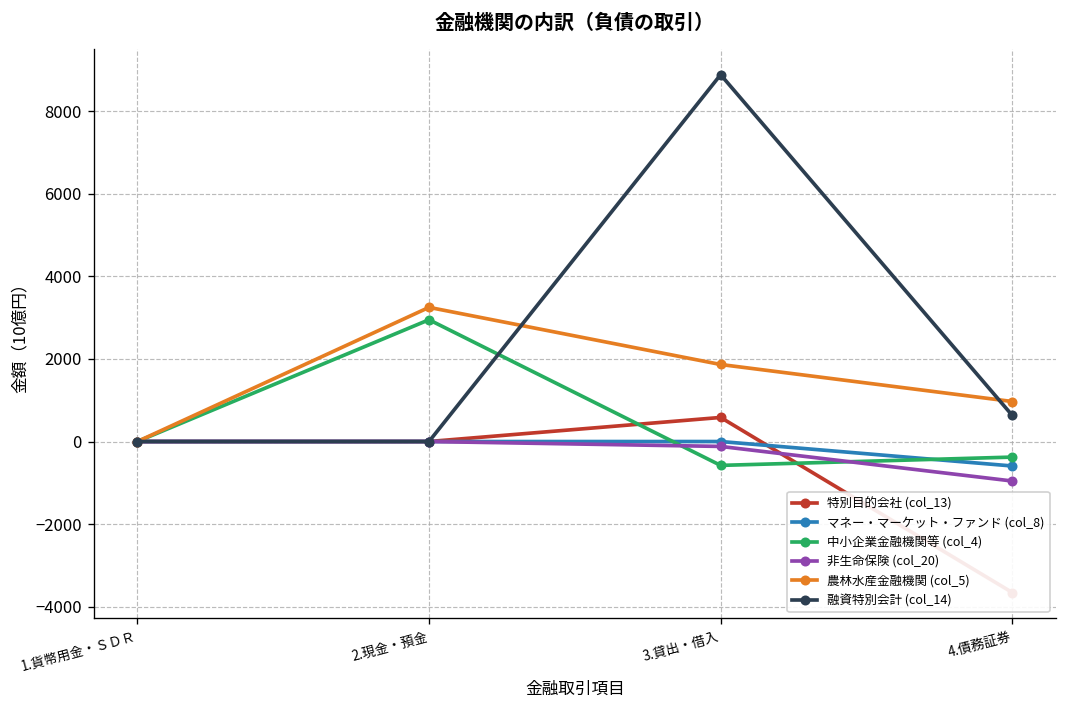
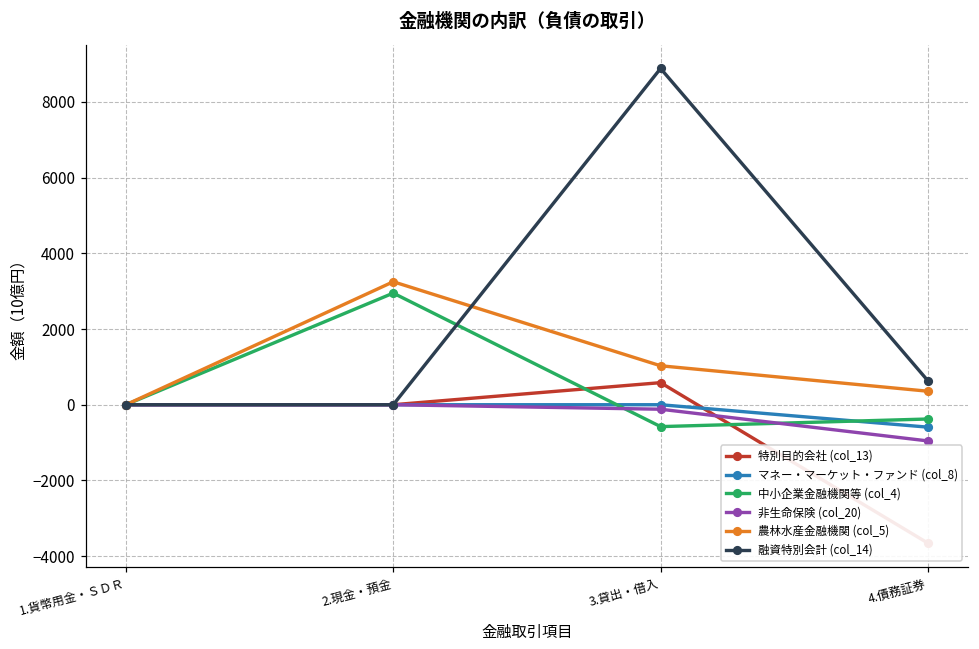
農林水産金融機関 (col_5), 3.貸出・借入: 1900 -> 1000
農林水産金融機関 (col_5), 4.債務証券: 1000 -> 400
